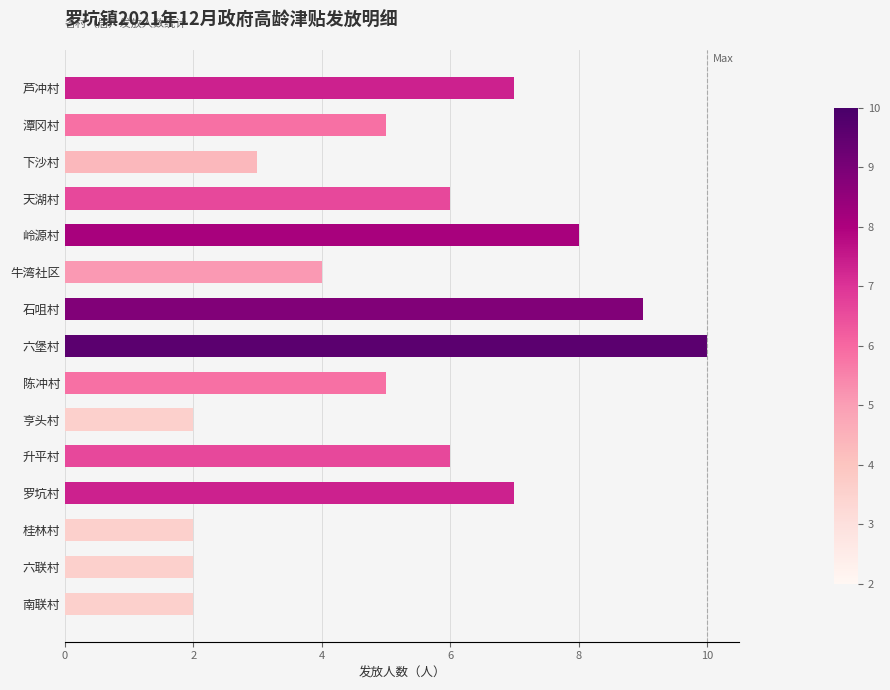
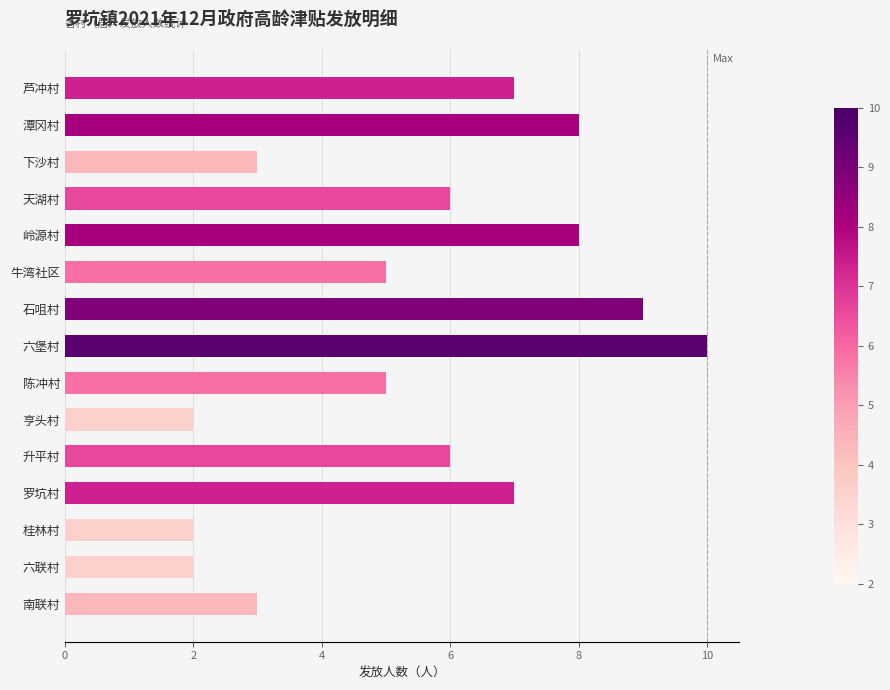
潭冈村: 5 -> 8
牛湾社区: 4 -> 5
南联村: 2 -> 3
